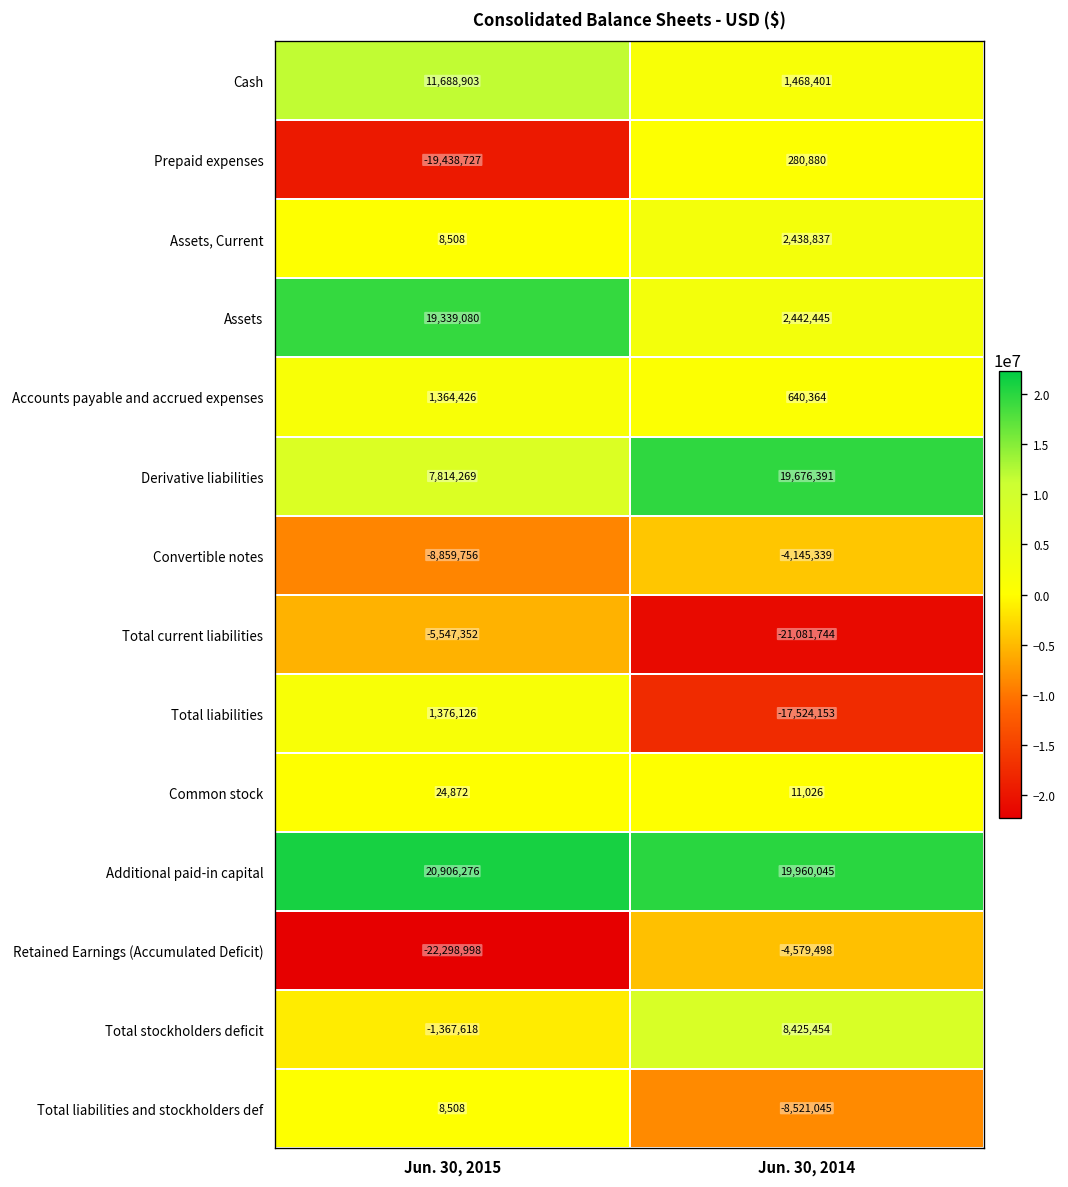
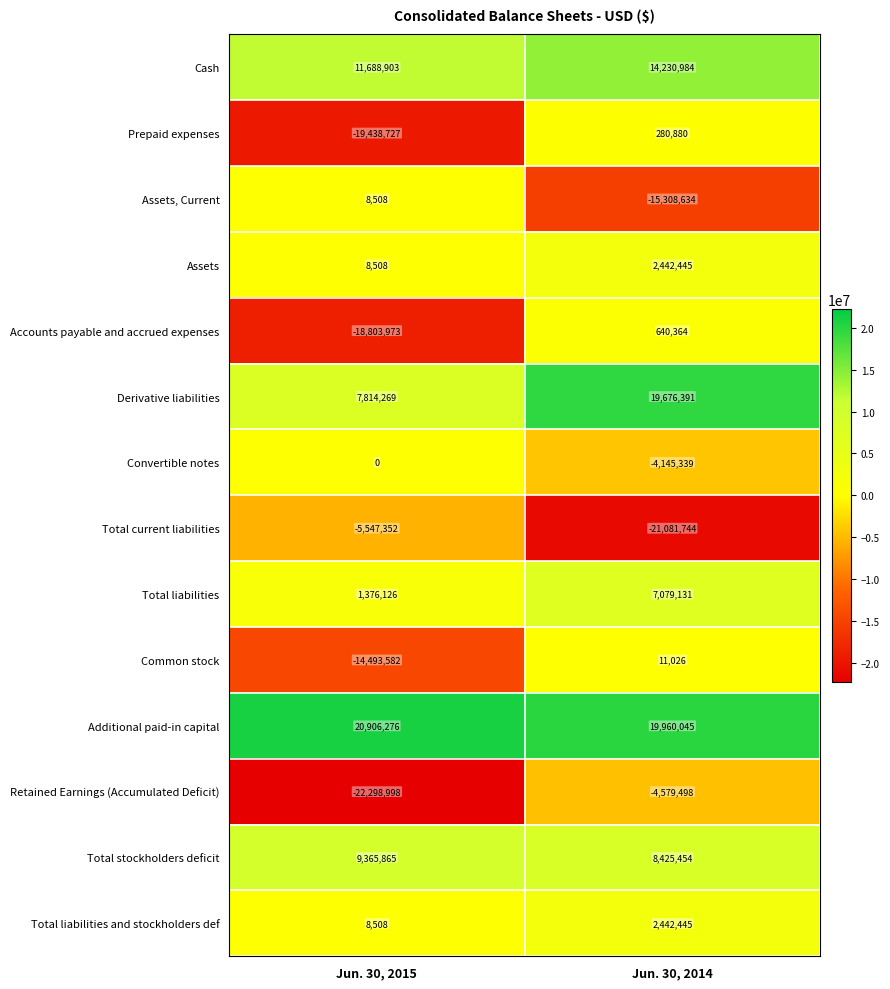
Cash, Jun. 30, 2014: 1,468,401 -> 14,230,984
Assets, Current, Jun. 30, 2014: 2,438,837 -> -15,308,634
Assets, Jun. 30, 2015: 19,339,080 -> 8,508
Accounts payable and accrued expenses, Jun. 30, 2015: 1,364,426 -> -18,803,973
Convertible notes, Jun. 30, 2015: -8,859,756 -> 0
Total liabilities, Jun. 30, 2014: -17,524,153 -> 7,079,131
Common stock, Jun. 30, 2015: 24,872 -> -14,493,582
Total stockholders deficit, Jun. 30, 2015: -1,367,618 -> 9,365,865
Total liabilities and stockholders def, Jun. 30, 2014: -8,521,045 -> 2,442,445
